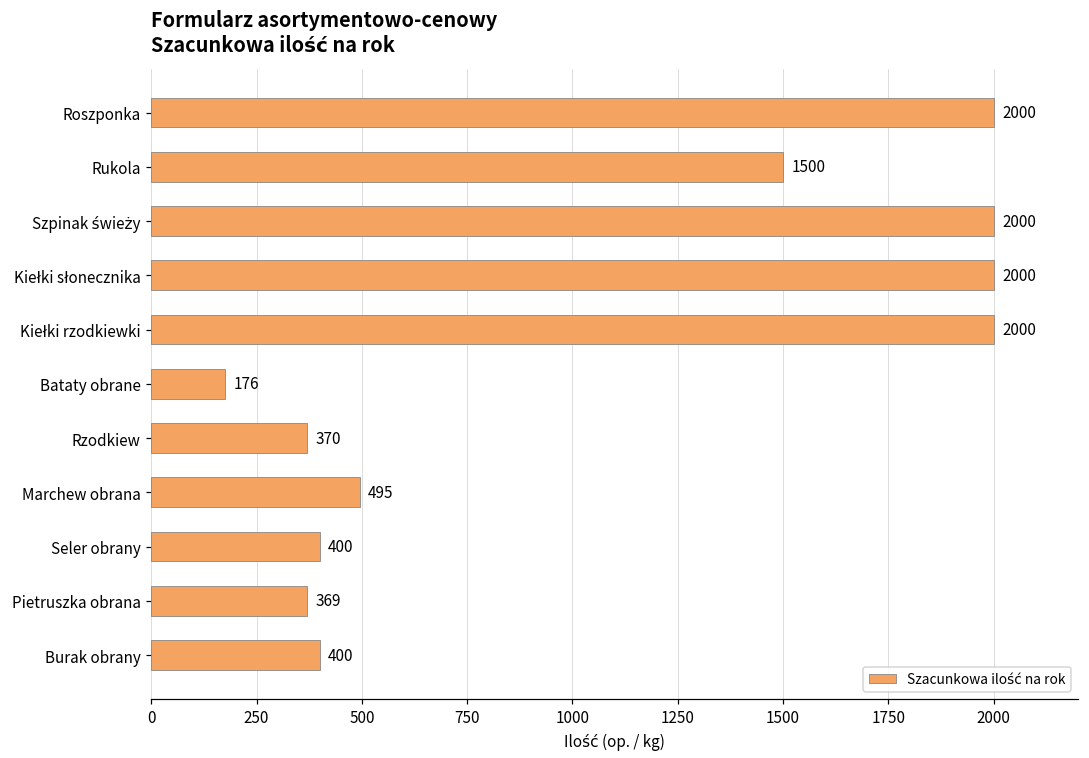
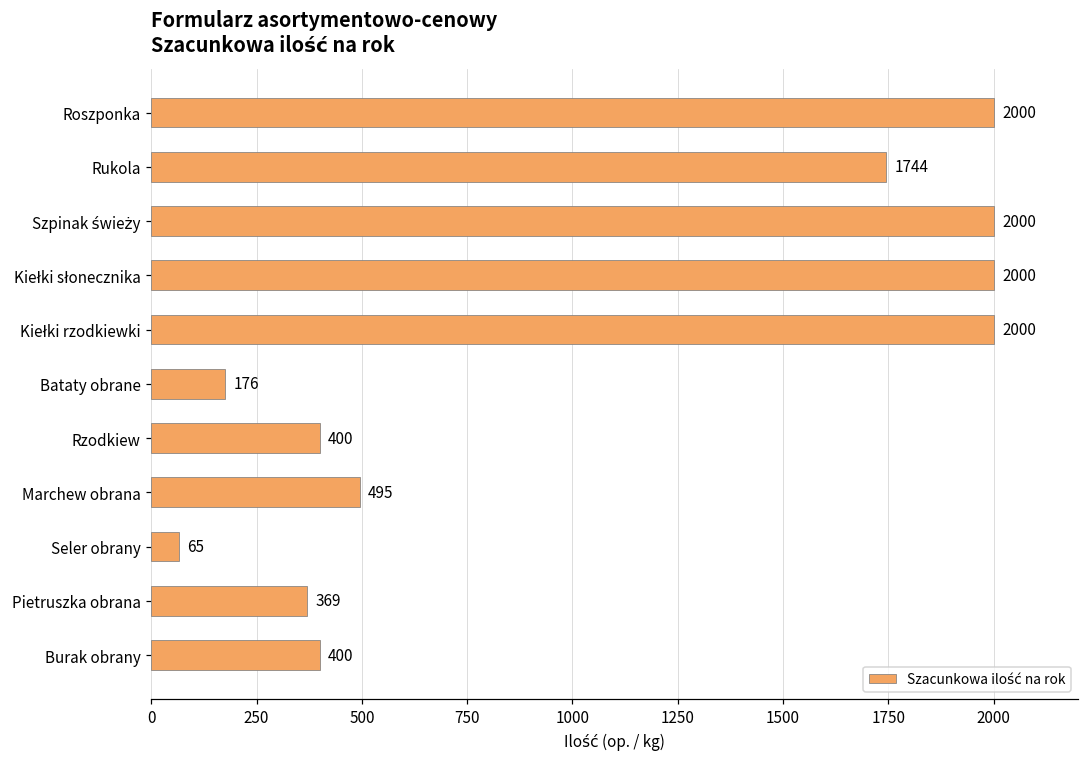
Rukola: 1500 -> 1744
Rzodkiew: 370 -> 400
Seler obrany: 400 -> 65
